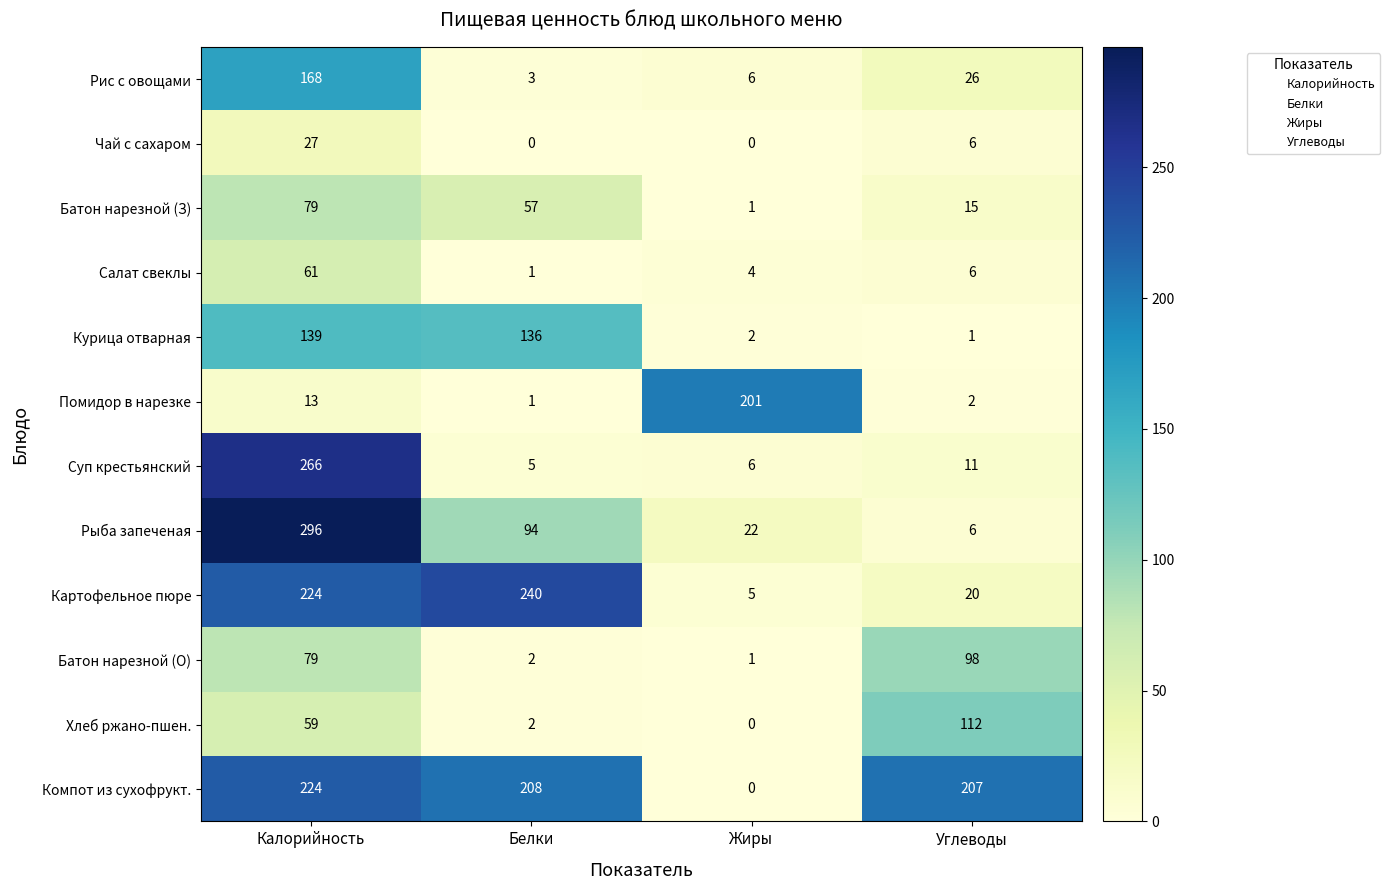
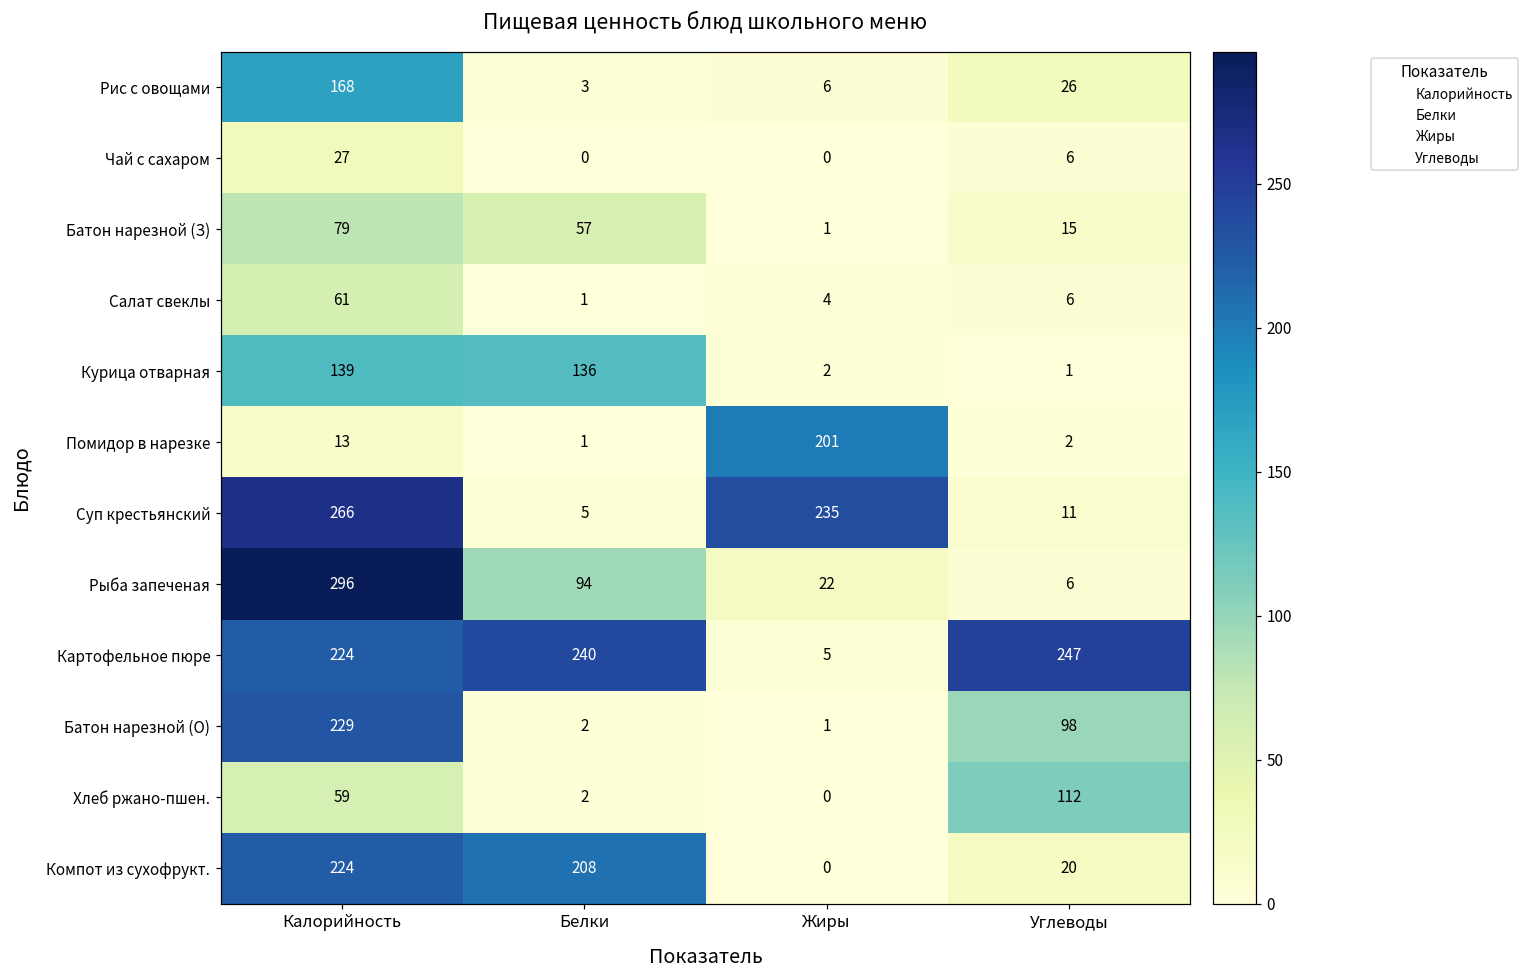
Суп крестьянский, Жиры: 6 -> 235
Картофельное пюре, Углеводы: 20 -> 247
Батон нарезной (О), Калорийность: 79 -> 229
Компот из сухофрукт., Углеводы: 207 -> 20
